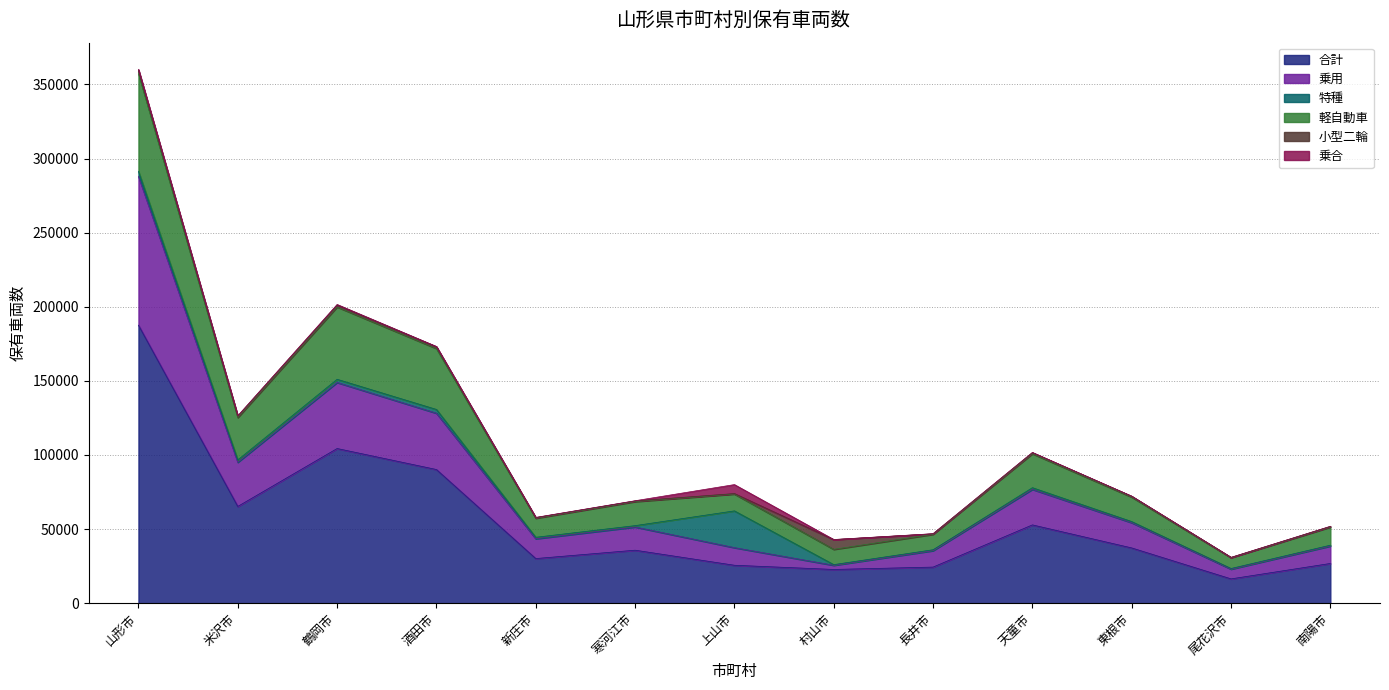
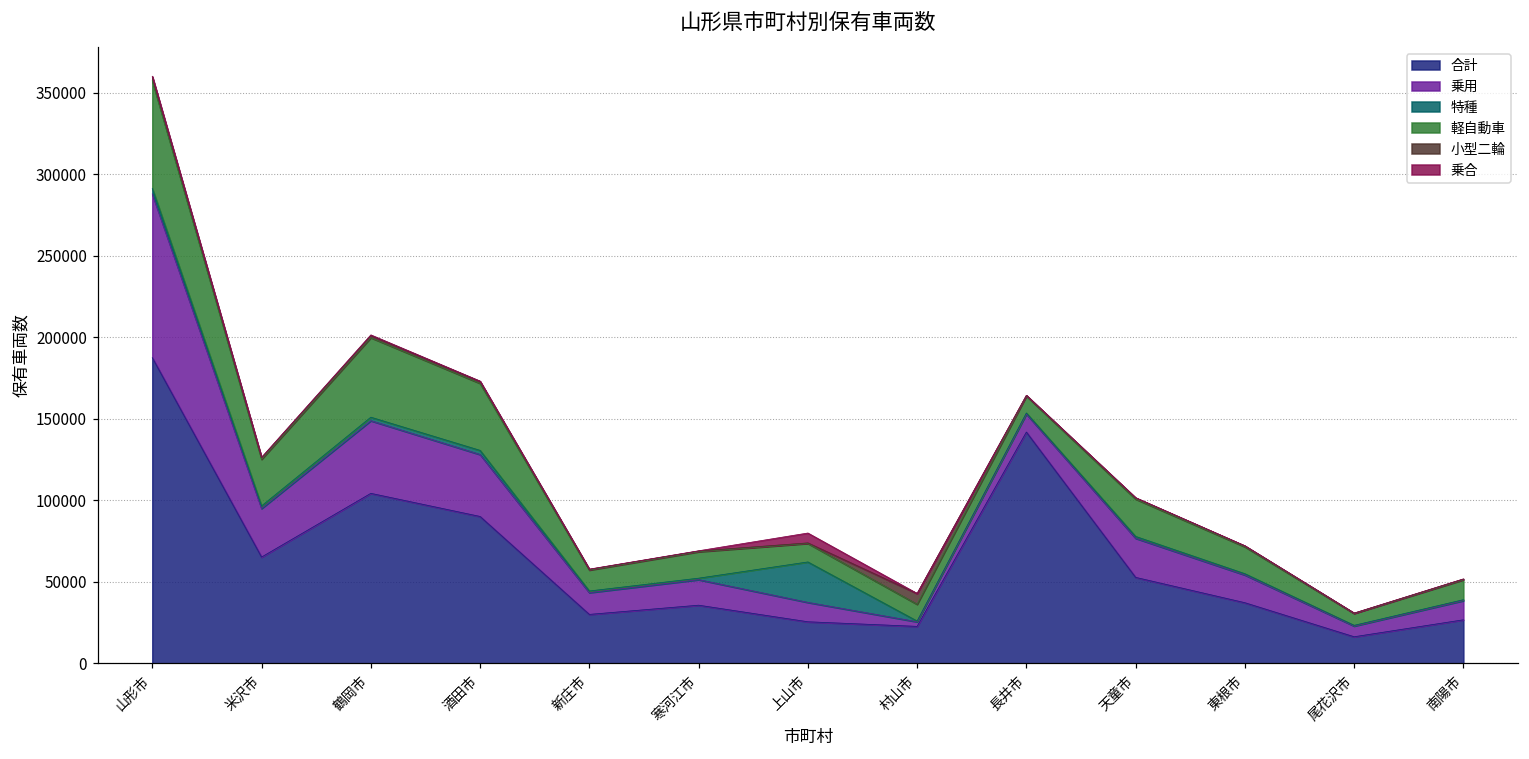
合計, 長井市: 24000 -> 142000
